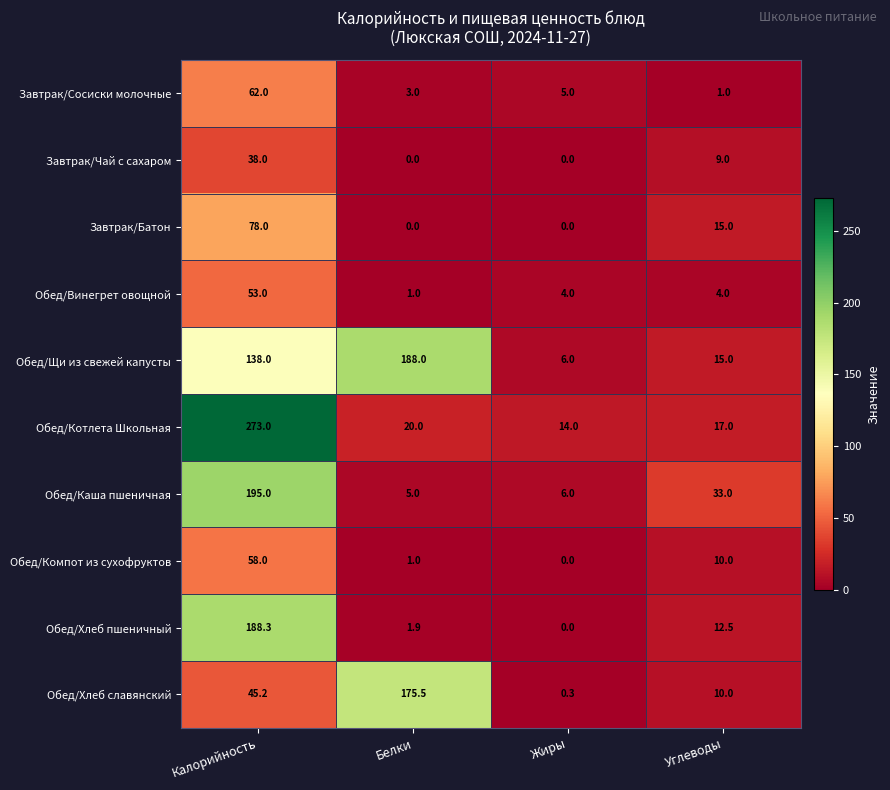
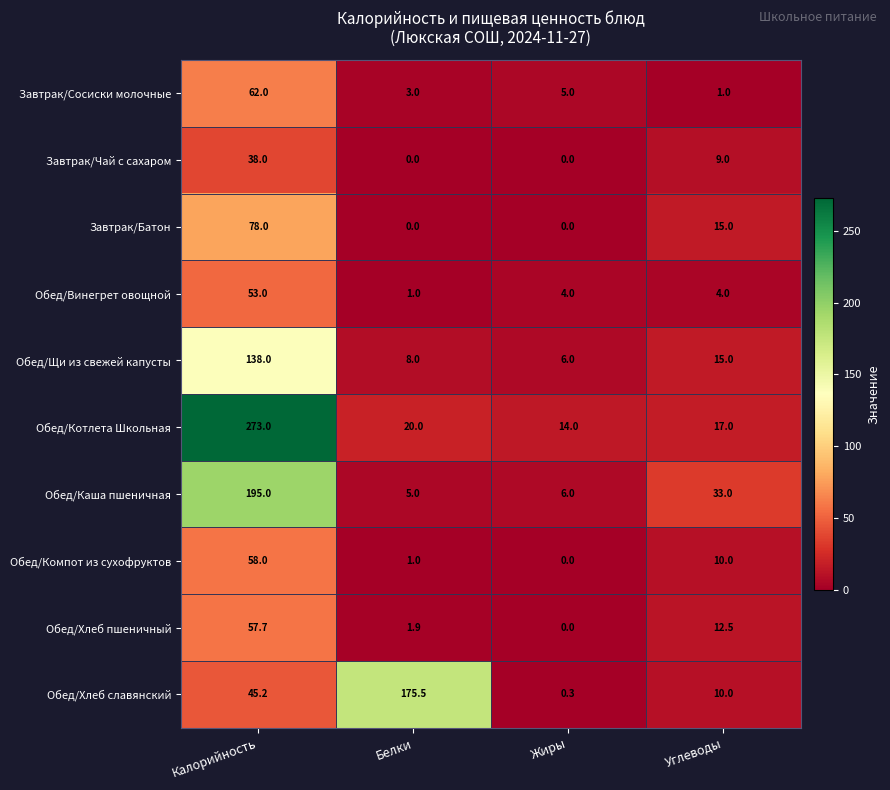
Обед/Щи из свежей капусты, Белки: 188.0 -> 8.0
Обед/Хлеб пшеничный, Калорийность: 188.3 -> 57.7
